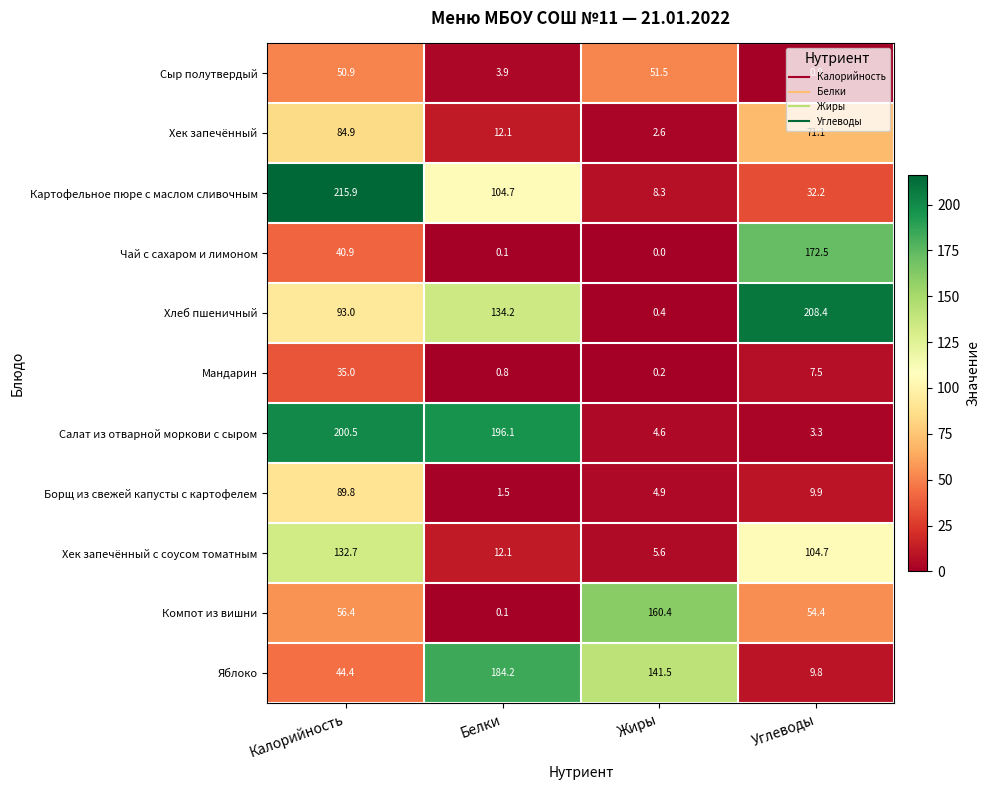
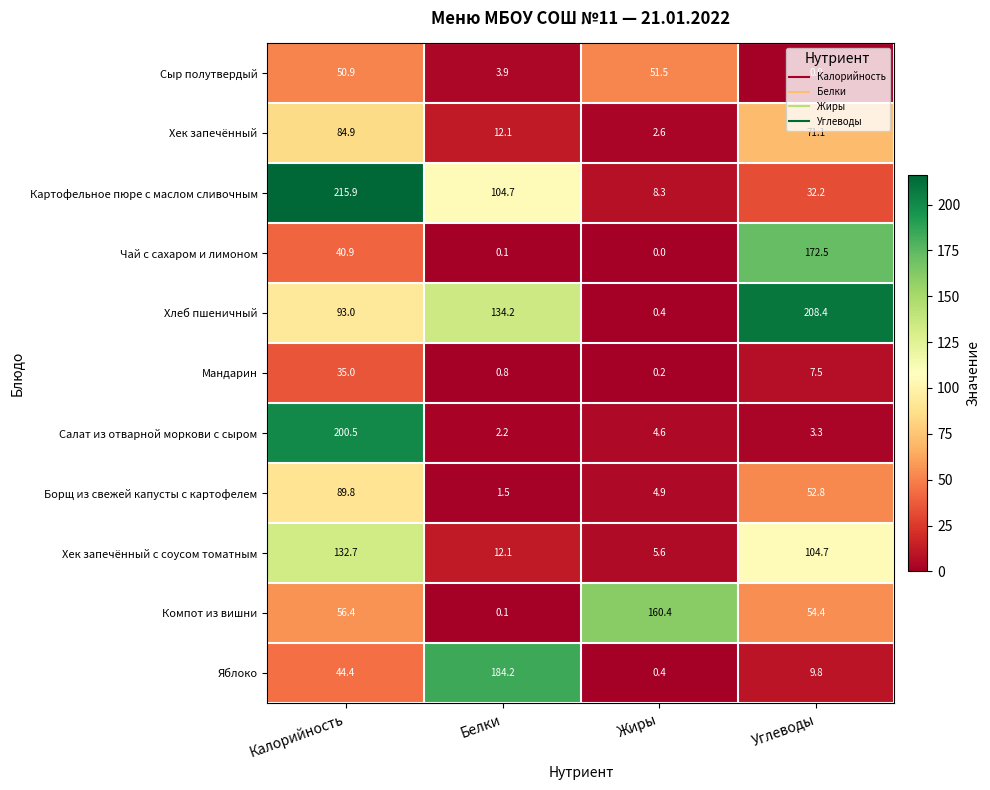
Салат из отварной моркови с сыром, Белки: 196.1 -> 2.2
Борщ из свежей капусты с картофелем, Углеводы: 9.9 -> 52.8
Яблоко, Жиры: 141.5 -> 0.4
